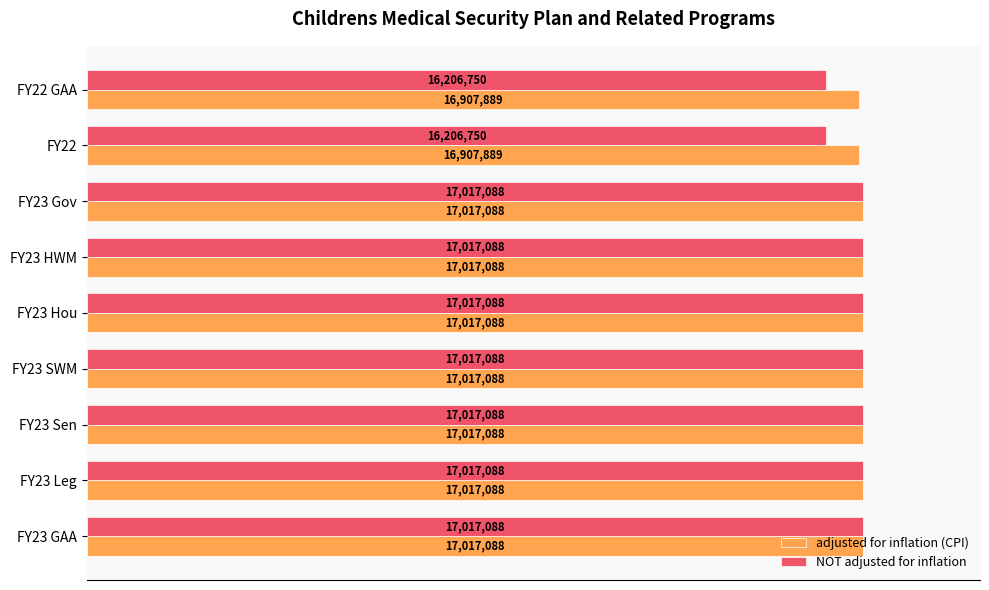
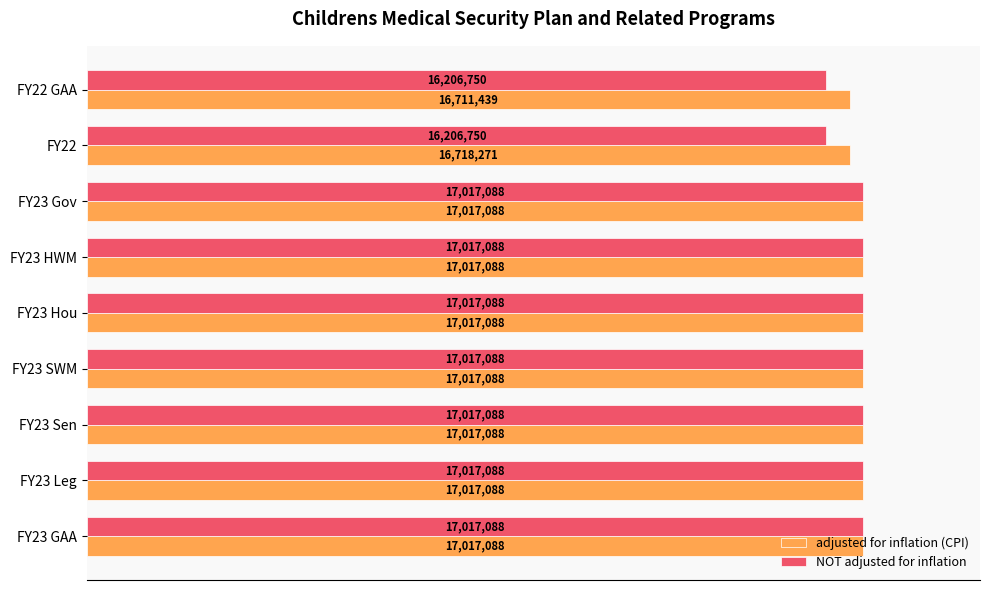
adjusted for inflation (CPI), FY22 GAA: 16,907,889 -> 16,711,439
adjusted for inflation (CPI), FY22: 16,907,889 -> 16,718,271
